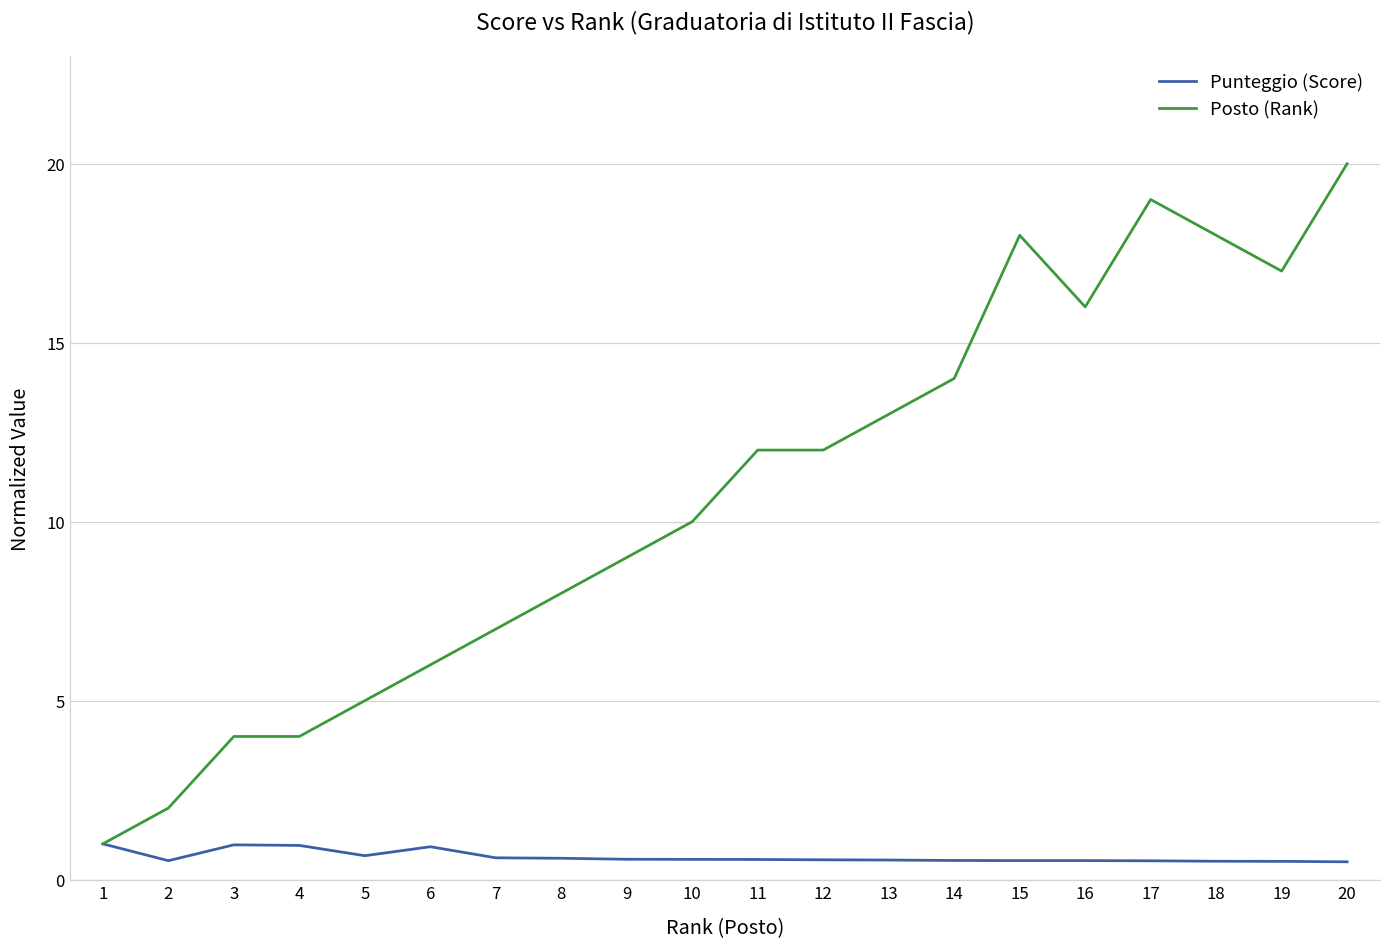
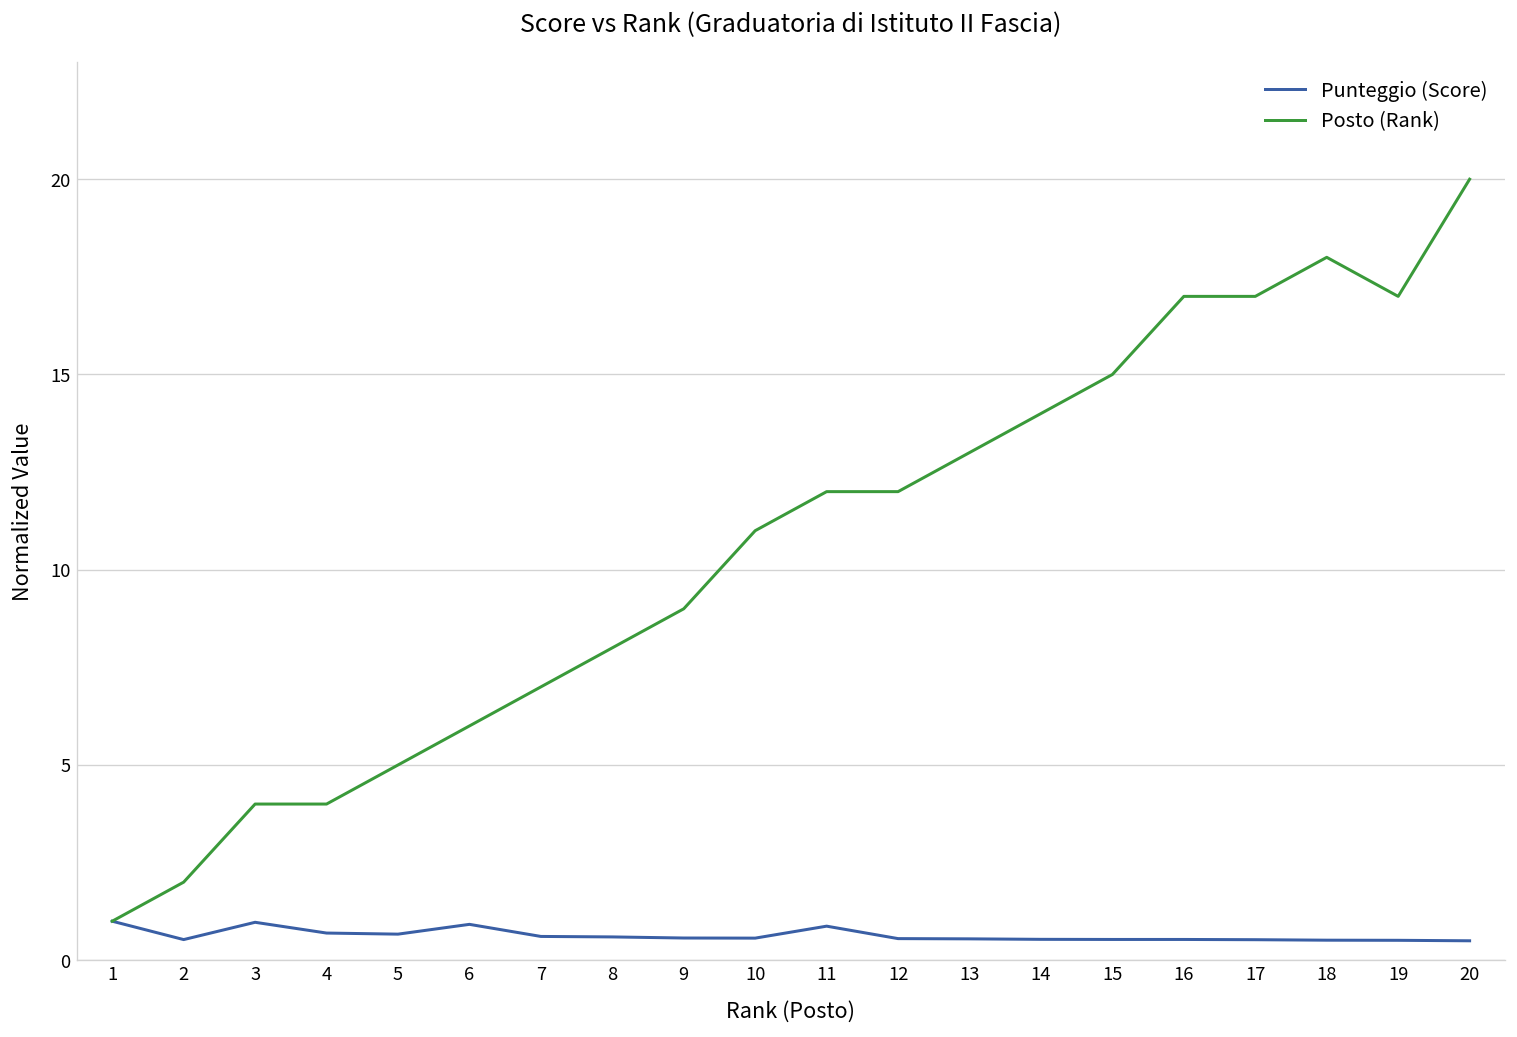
Punteggio (Score), 4: 1.0 -> 0.7
Posto (Rank), 10: 10 -> 11
Punteggio (Score), 11: 0.6 -> 0.9
Posto (Rank), 15: 18 -> 15
Posto (Rank), 16: 16 -> 17
Posto (Rank), 17: 19 -> 17
